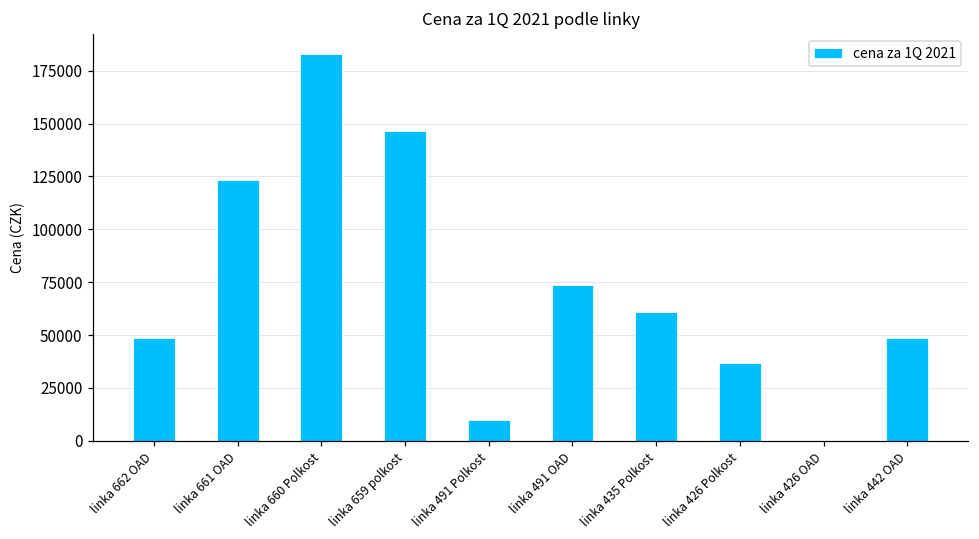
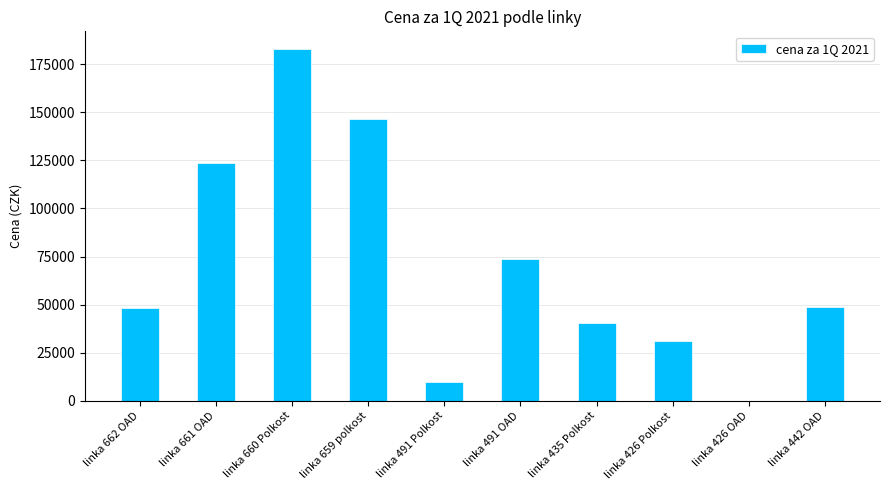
linka 435 Polkost: 61000 -> 40000
linka 426 Polkost: 37000 -> 31000
